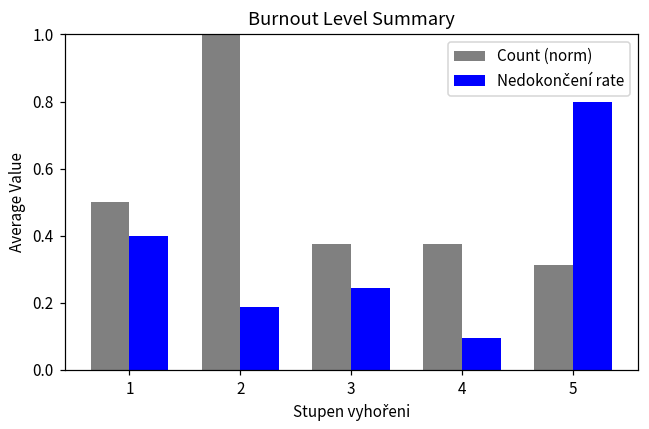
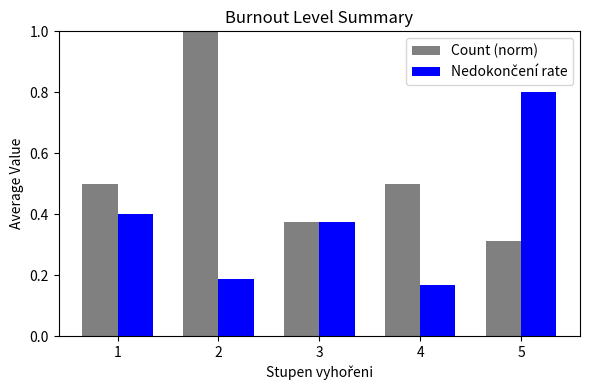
Nedokončení rate, 3: 0.24 -> 0.38
Count (norm), 4: 0.38 -> 0.50
Nedokončení rate, 4: 0.10 -> 0.17
